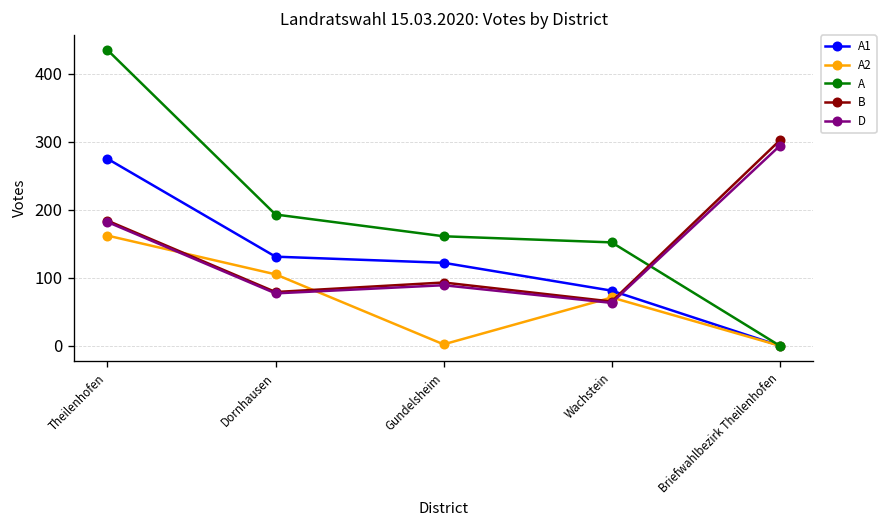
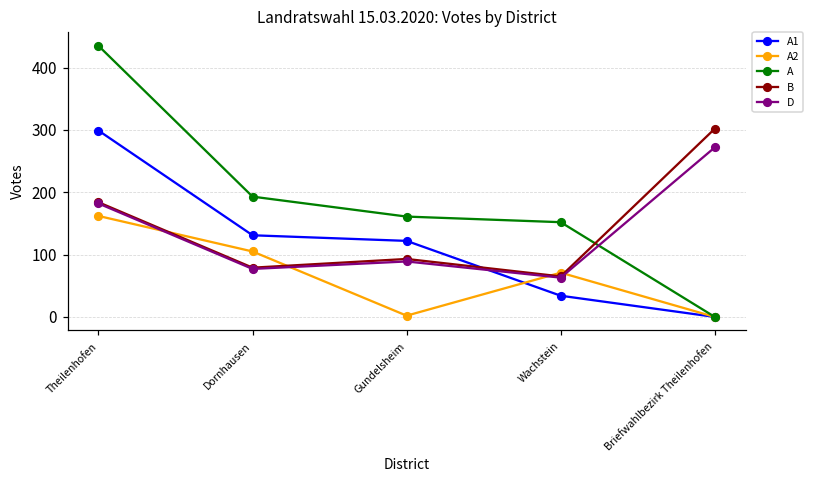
A1, Theilenhofen: 280 -> 300
A1, Wachstein: 80 -> 30
D, Briefwahlbezirk Theilenhofen: 290 -> 270
